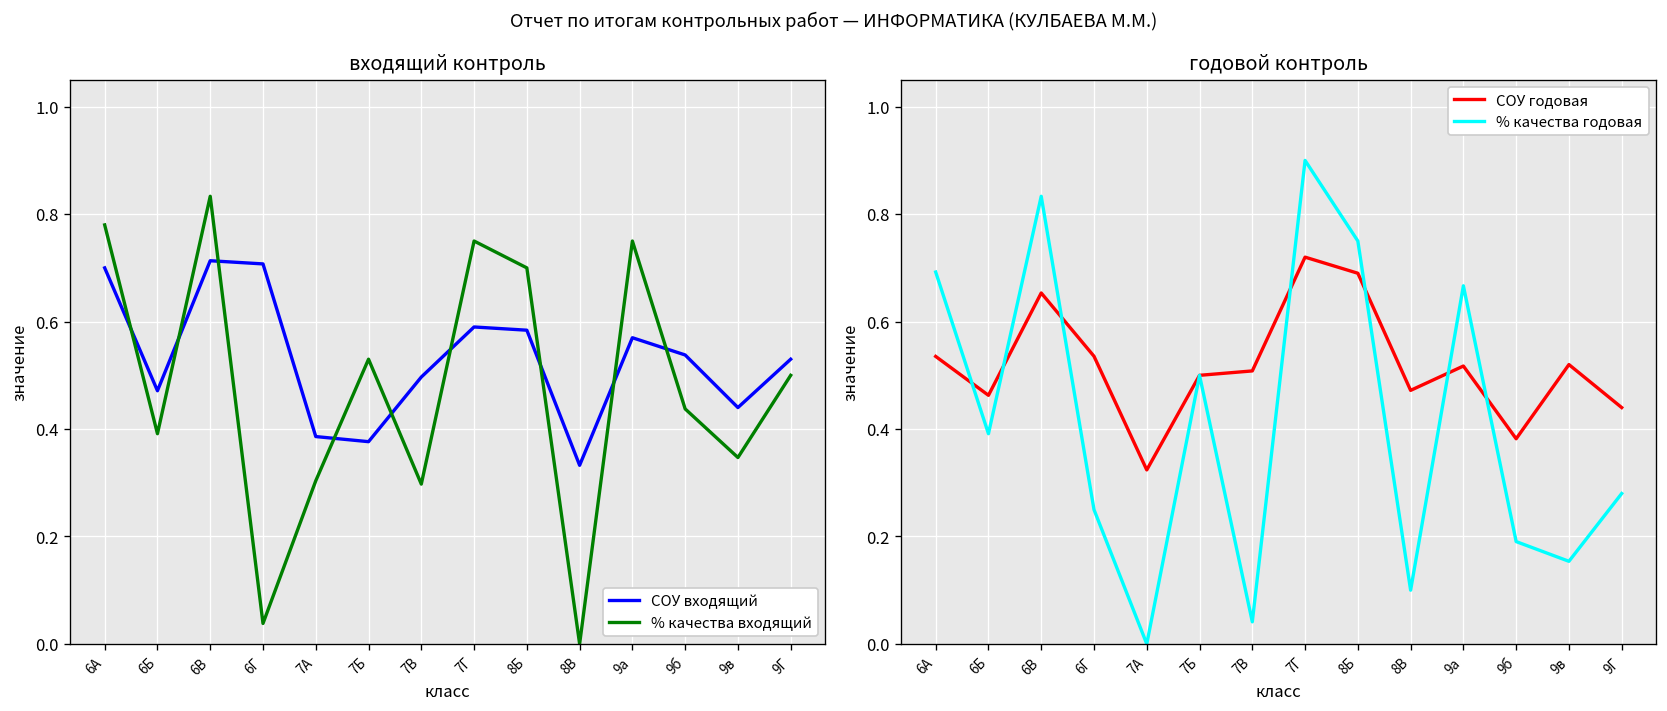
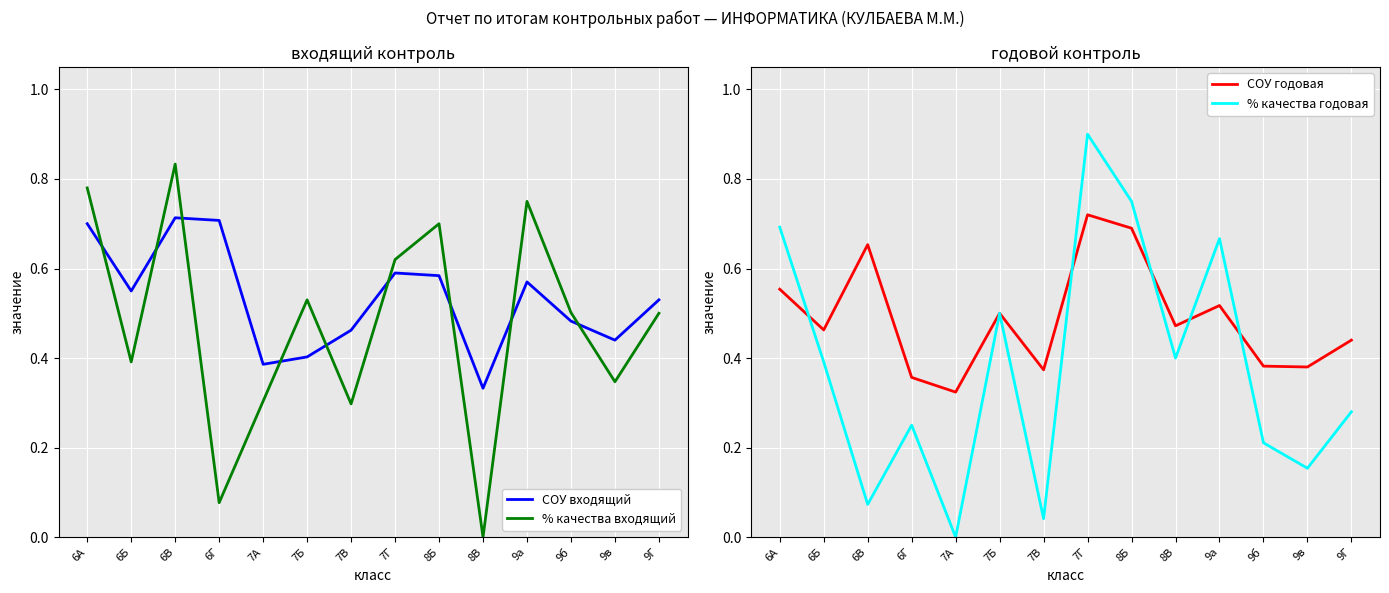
входящий контроль, СОУ входящий, 6Б: 0.47 -> 0.55
входящий контроль, % качества входящий, 6Г: 0.04 -> 0.08
входящий контроль, СОУ входящий, 7Б: 0.38 -> 0.40
входящий контроль, СОУ входящий, 7В: 0.50 -> 0.46
входящий контроль, % качества входящий, 7Г: 0.75 -> 0.62
входящий контроль, СОУ входящий, 9б: 0.54 -> 0.48
входящий контроль, % качества входящий, 9б: 0.44 -> 0.50
годовой контроль, СОУ годовая, 6А: 0.54 -> 0.55
годовой контроль, % качества годовая, 6В: 0.83 -> 0.07
годовой контроль, СОУ годовая, 6Г: 0.54 -> 0.36
годовой контроль, СОУ годовая, 7В: 0.51 -> 0.37
годовой контроль, % качества годовая, 8В: 0.1 -> 0.4
годовой контроль, % качества годовая, 9б: 0.19 -> 0.21
годовой контроль, СОУ годовая, 9в: 0.52 -> 0.38
